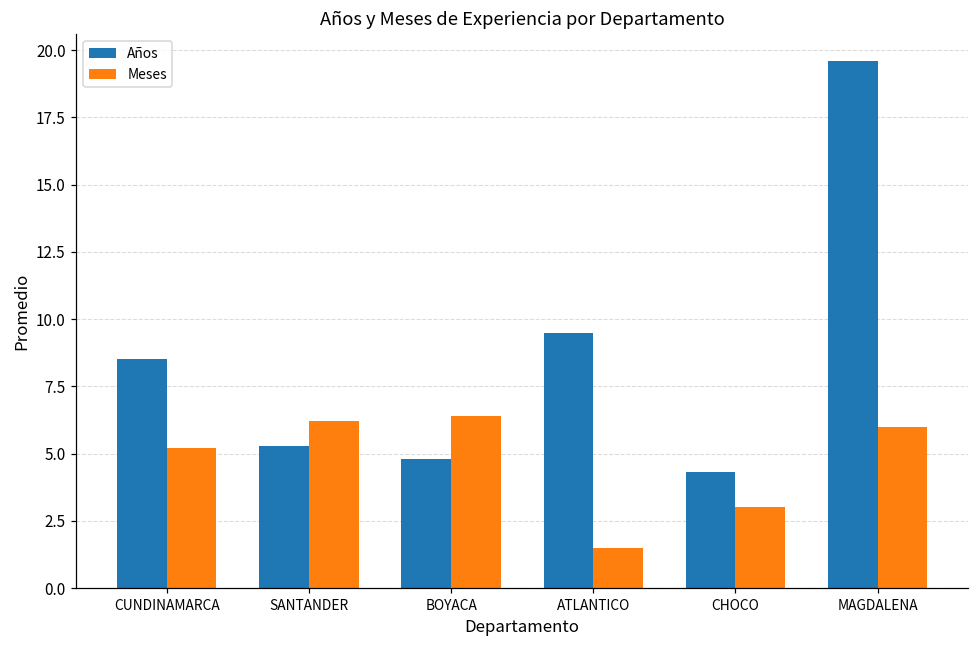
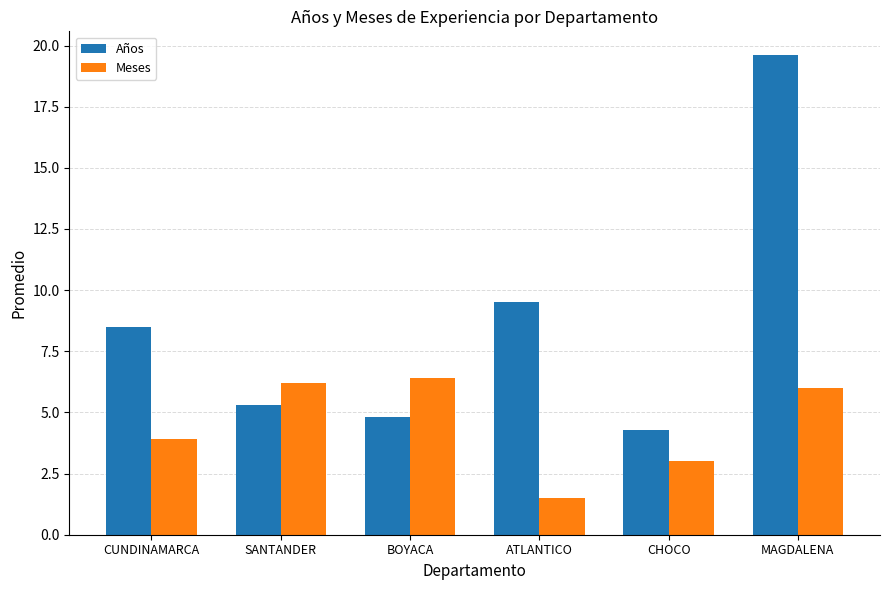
Meses, CUNDINAMARCA: 5.2 -> 3.9
